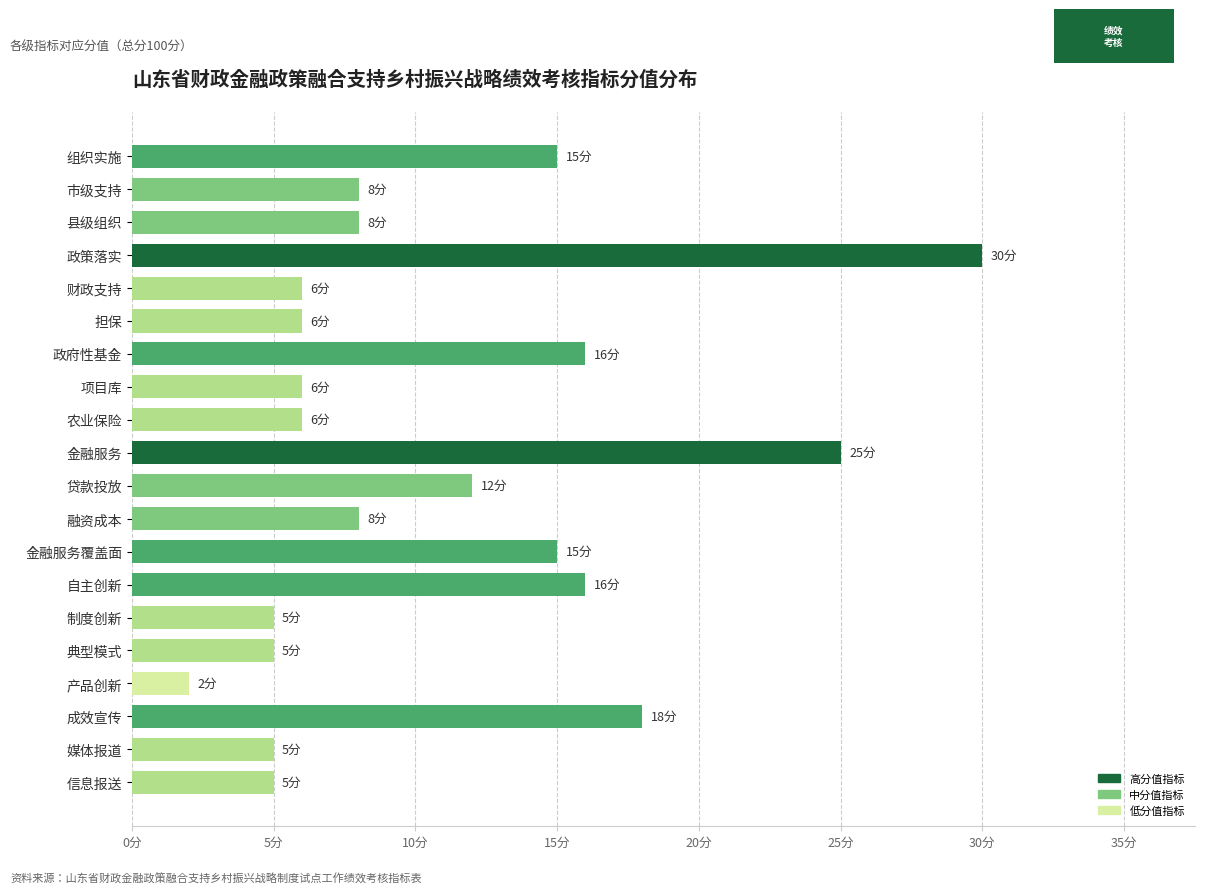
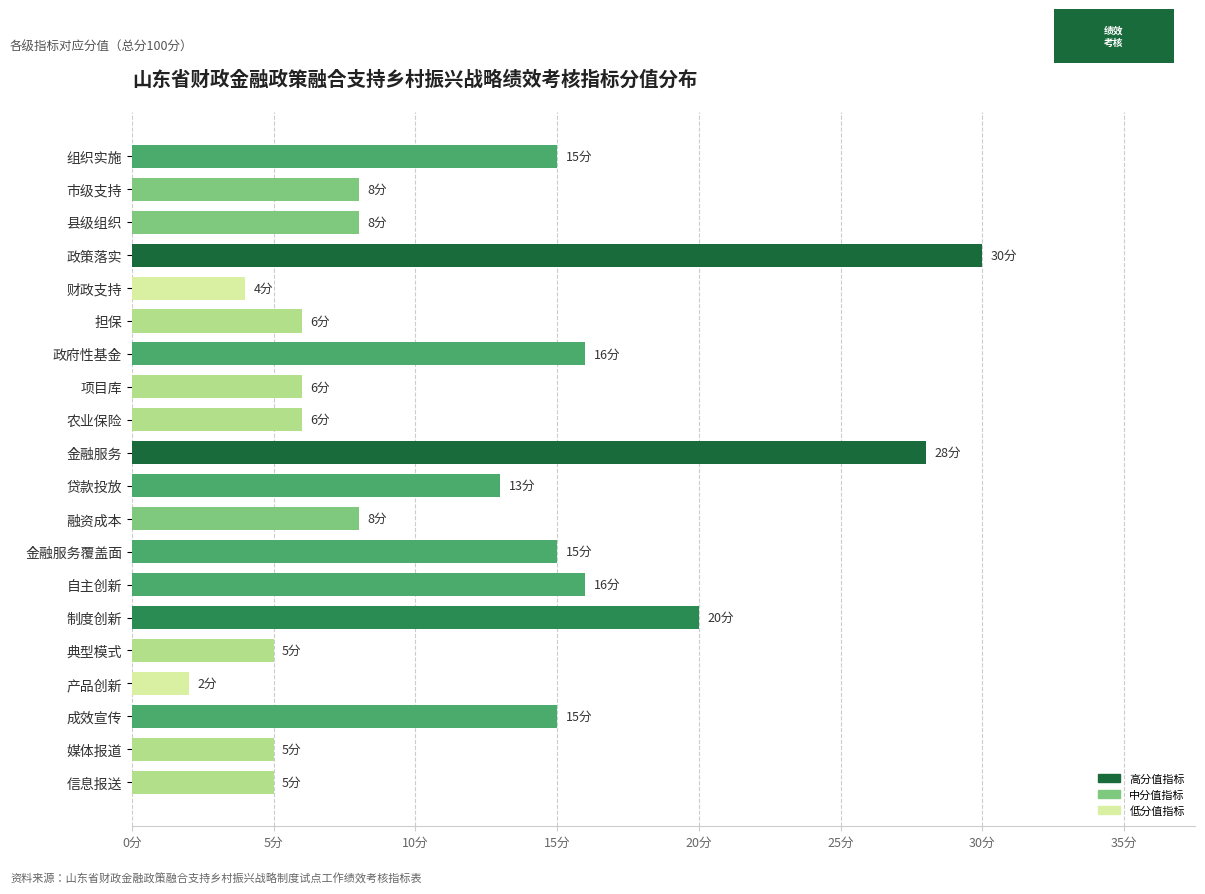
财政支持: 6分 -> 4分
金融服务: 25分 -> 28分
贷款投放: 12分 -> 13分
制度创新: 5分 -> 20分
成效宣传: 18分 -> 15分
